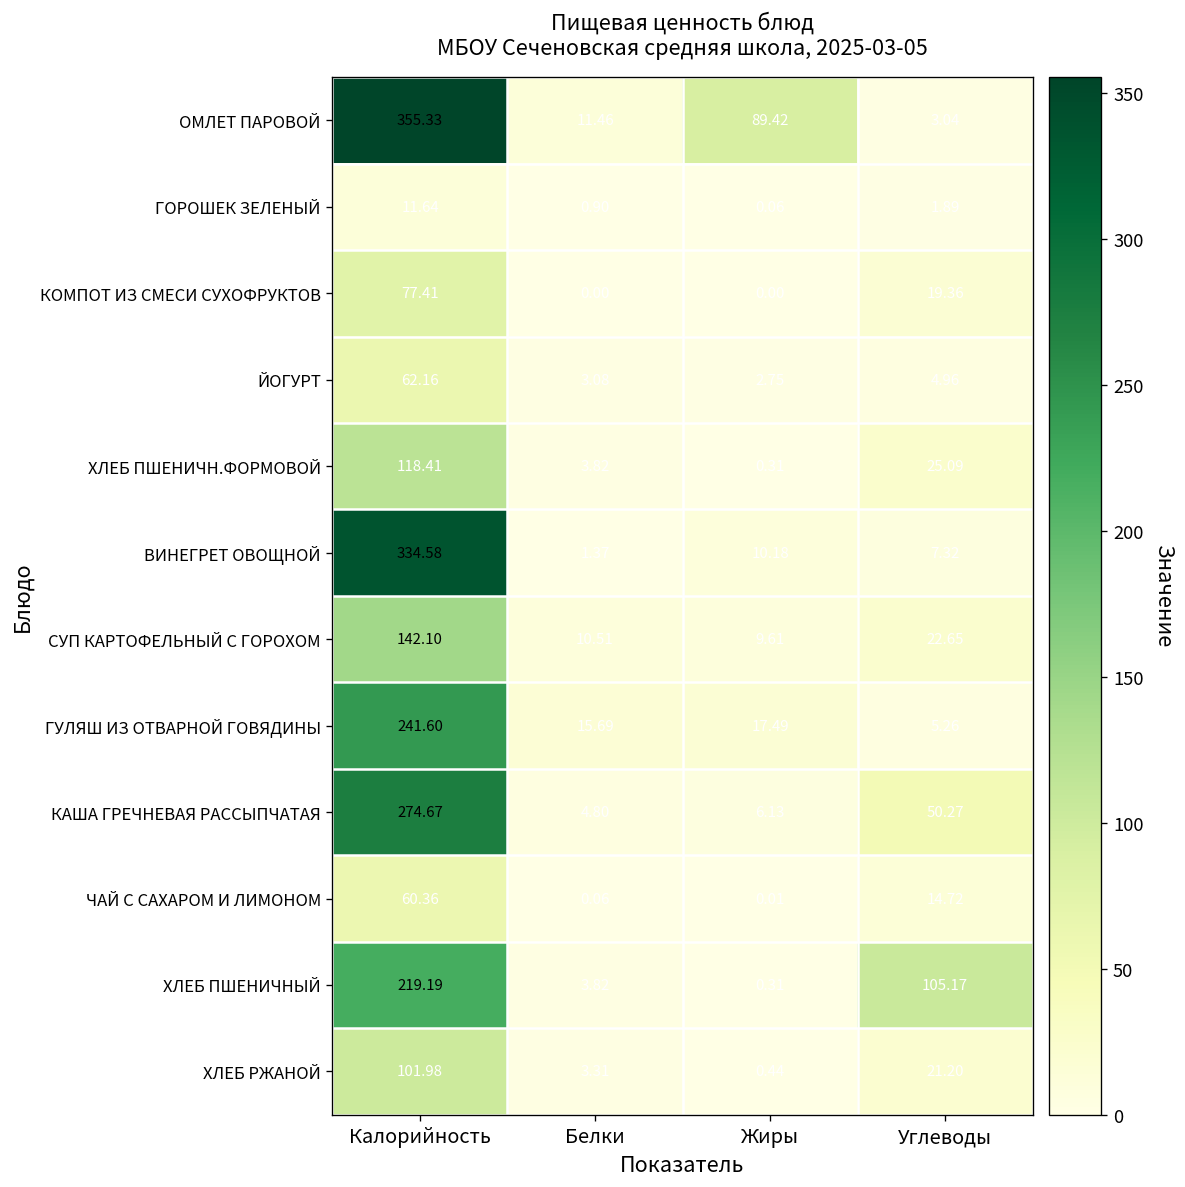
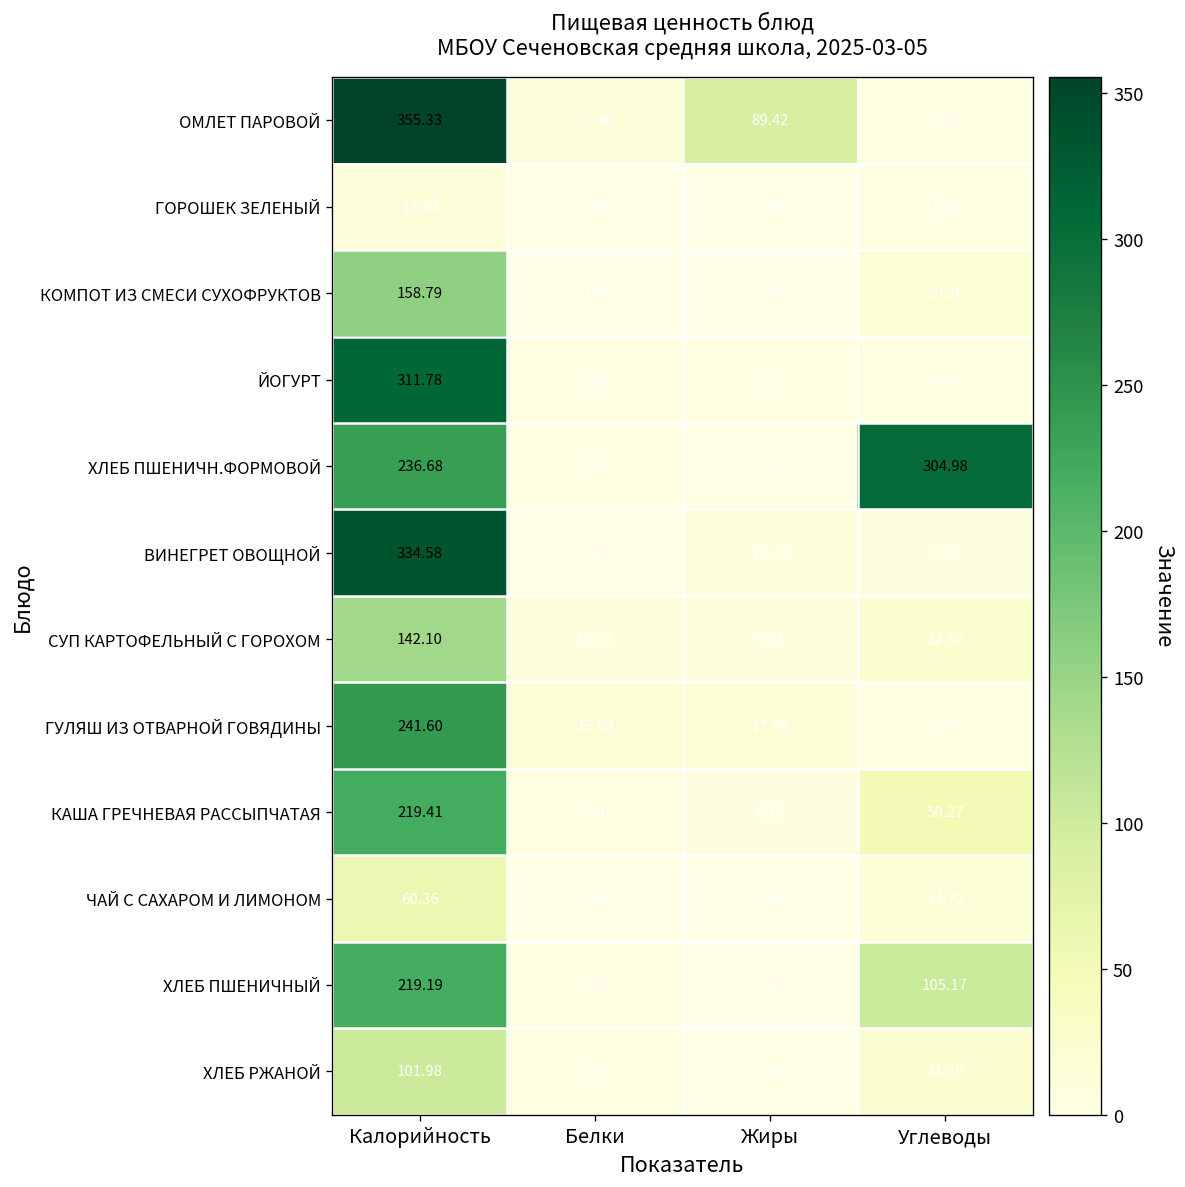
КОМПОТ ИЗ СМЕСИ СУХОФРУКТОВ, Калорийность: 77.41 -> 158.79
ЙОГУРТ, Калорийность: 62.16 -> 311.78
ХЛЕБ ПШЕНИЧН.ФОРМОВОЙ, Калорийность: 118.41 -> 236.68
ХЛЕБ ПШЕНИЧН.ФОРМОВОЙ, Углеводы: 25.09 -> 304.98
КАША ГРЕЧНЕВАЯ РАССЫПЧАТАЯ, Калорийность: 274.67 -> 219.41
